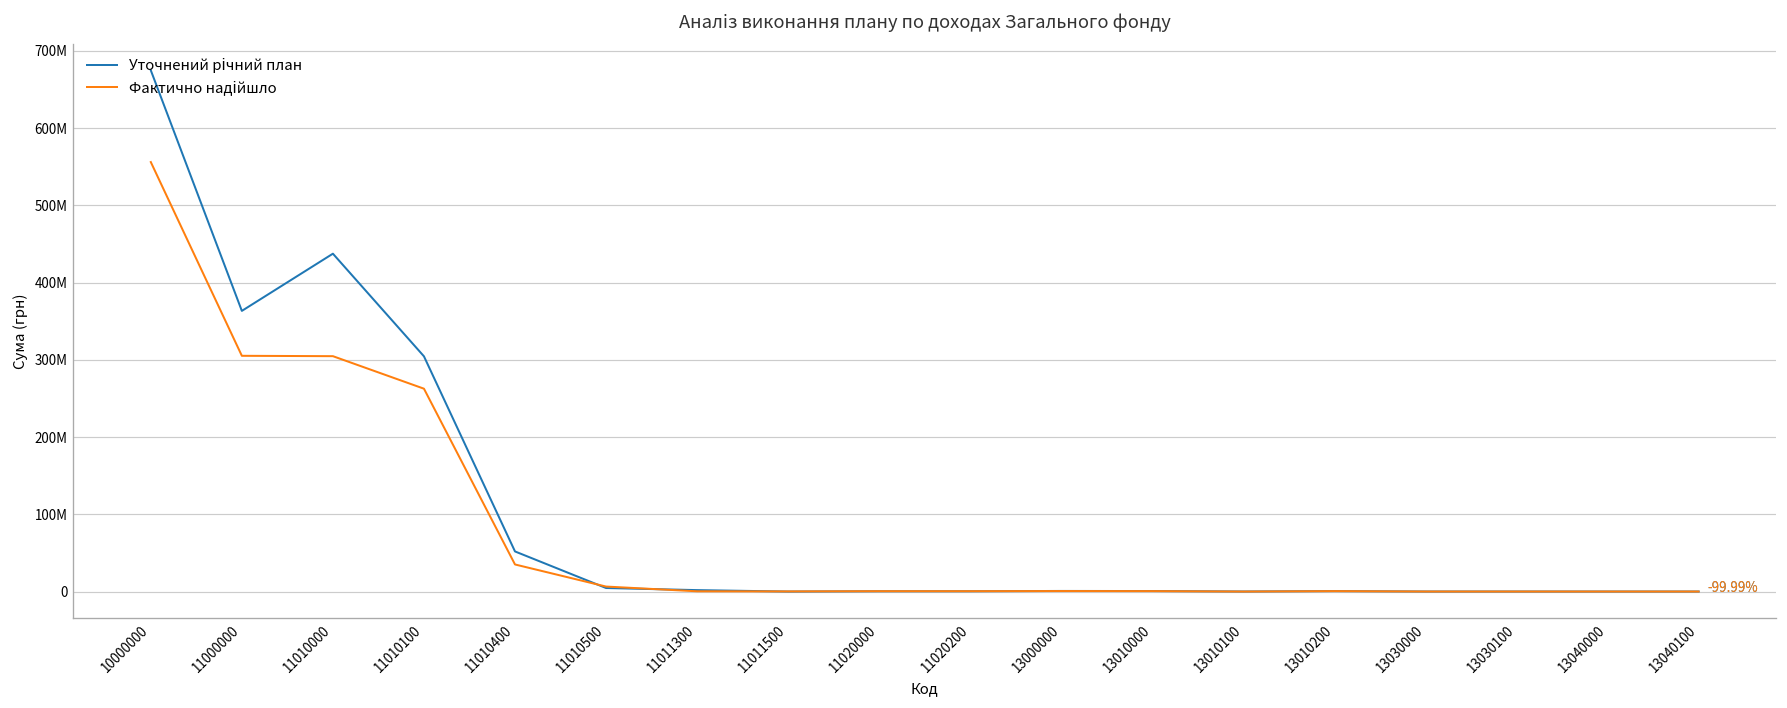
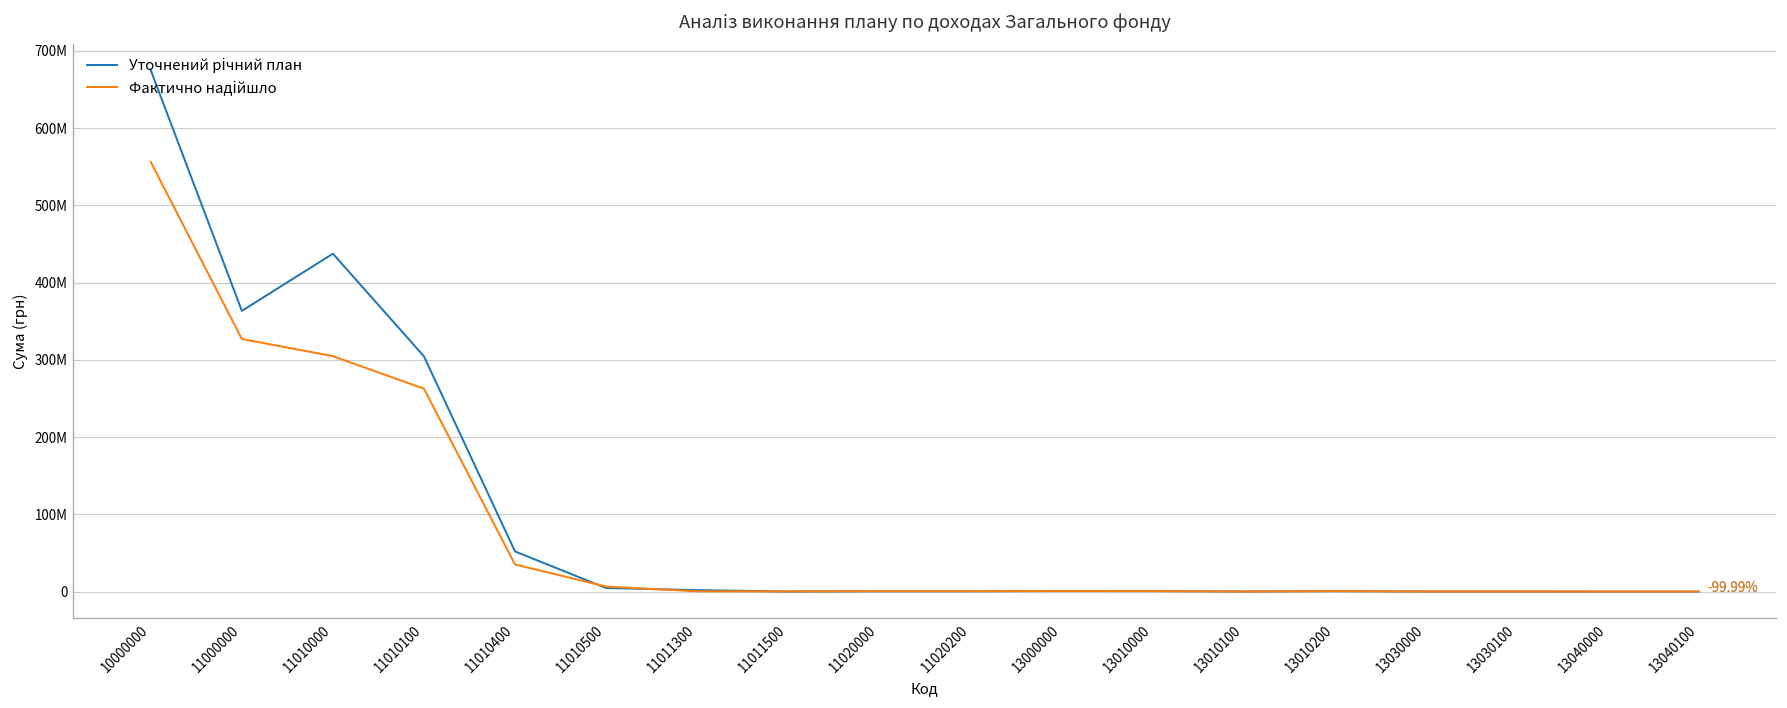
Фактично надійшло, 11000000: 310000000 -> 330000000
